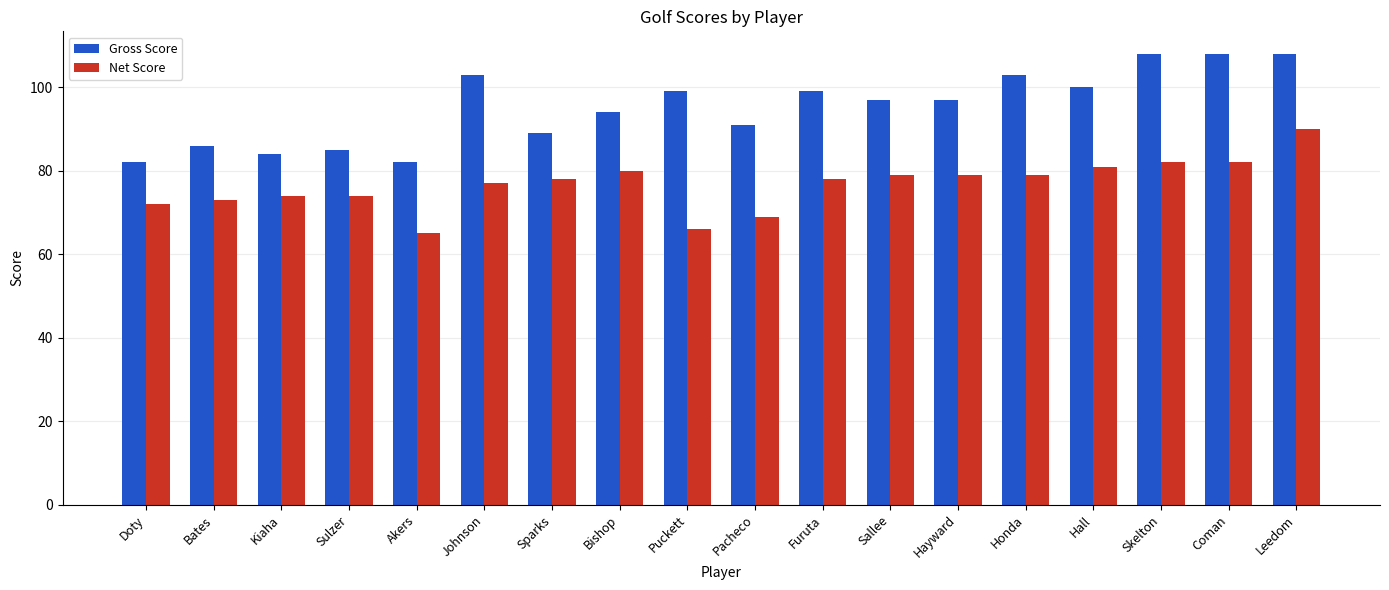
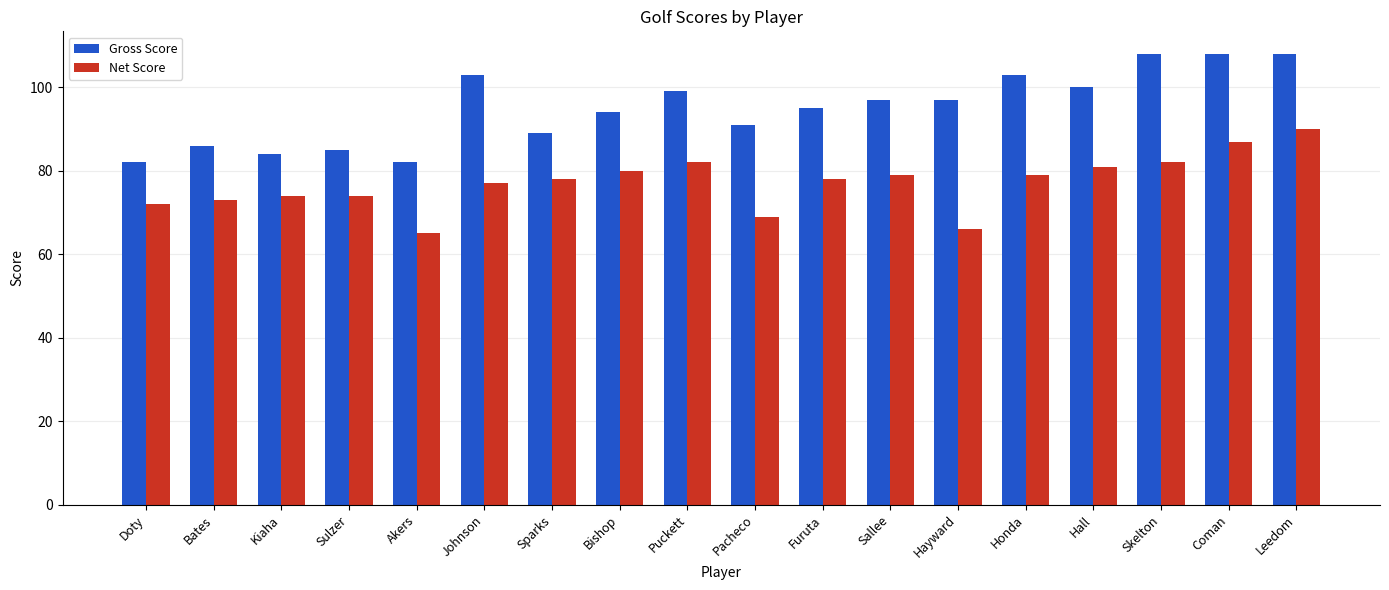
Net Score, Puckett: 66 -> 82
Gross Score, Furuta: 99 -> 95
Net Score, Hayward: 79 -> 66
Net Score, Coman: 82 -> 87
